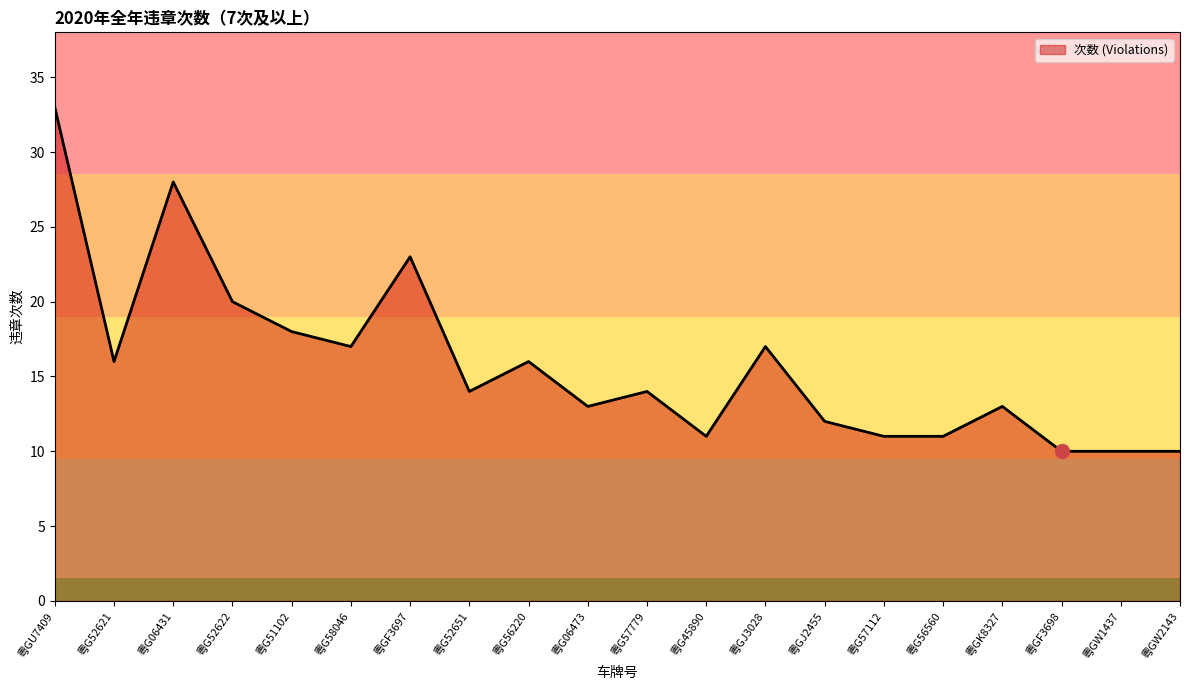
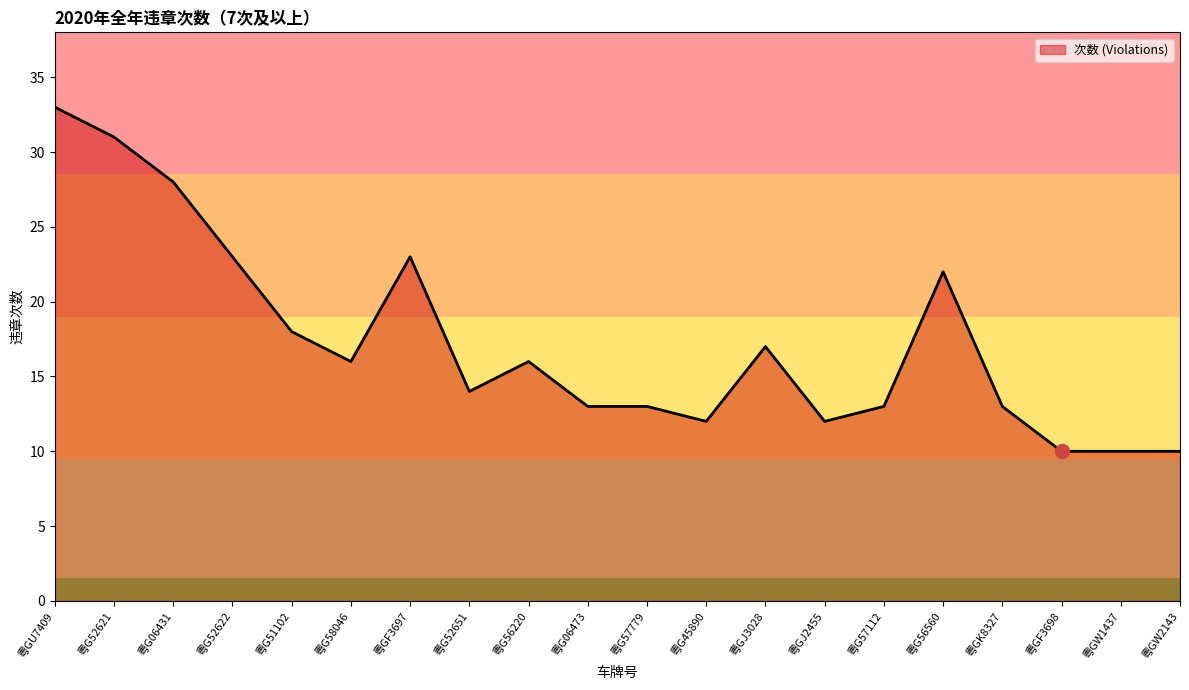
次数 (Violations), 粤G52621: 16 -> 31
次数 (Violations), 粤G52622: 20 -> 23
次数 (Violations), 粤G58046: 17 -> 16
次数 (Violations), 粤G57779: 14 -> 13
次数 (Violations), 粤G45890: 11 -> 12
次数 (Violations), 粤G57112: 11 -> 13
次数 (Violations), 粤G56560: 11 -> 22
